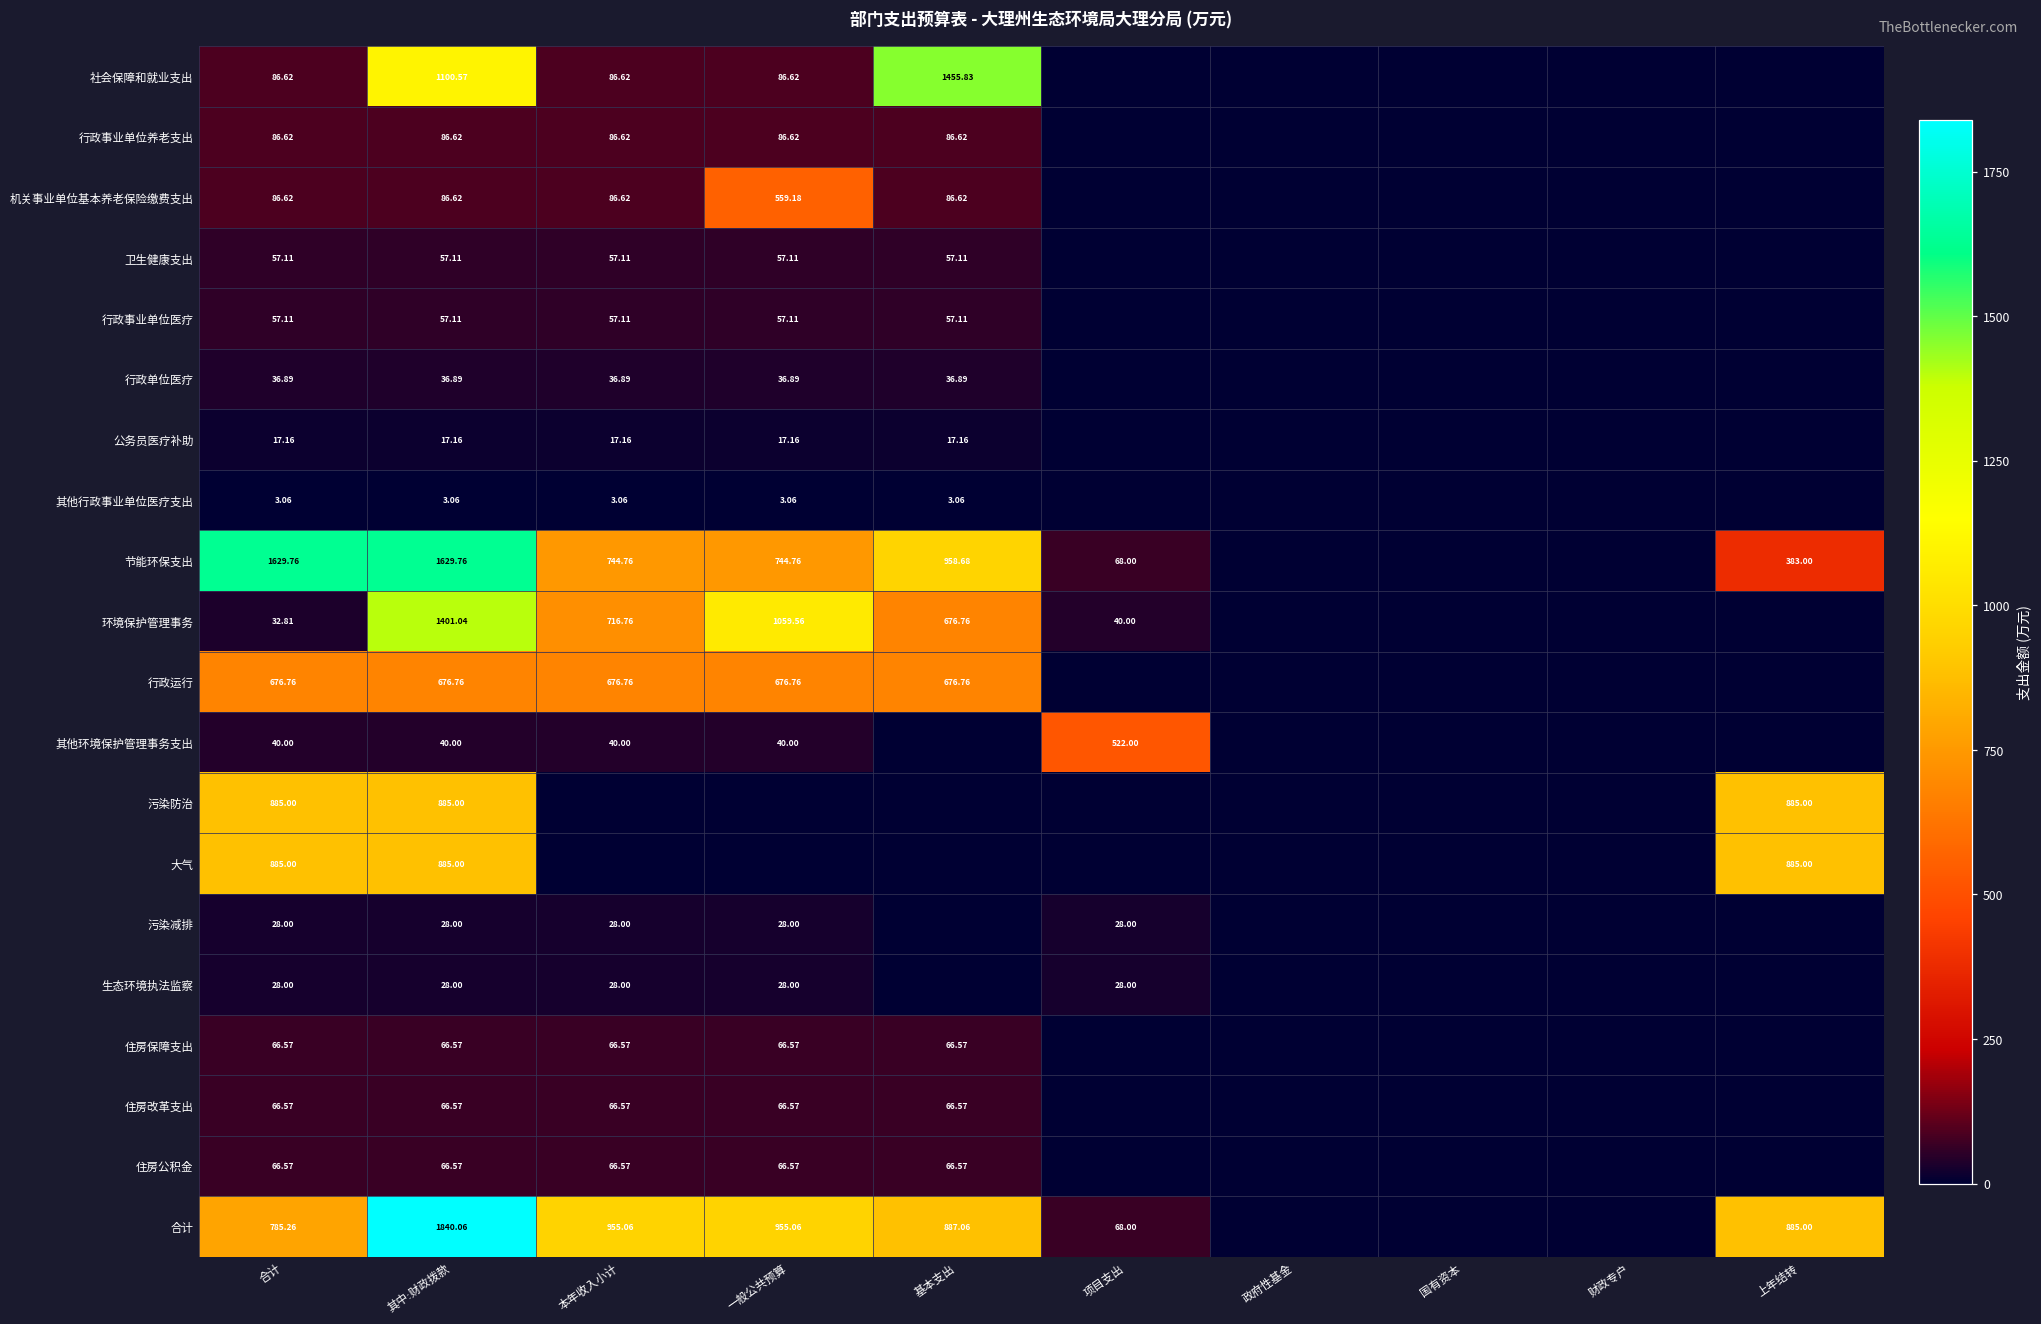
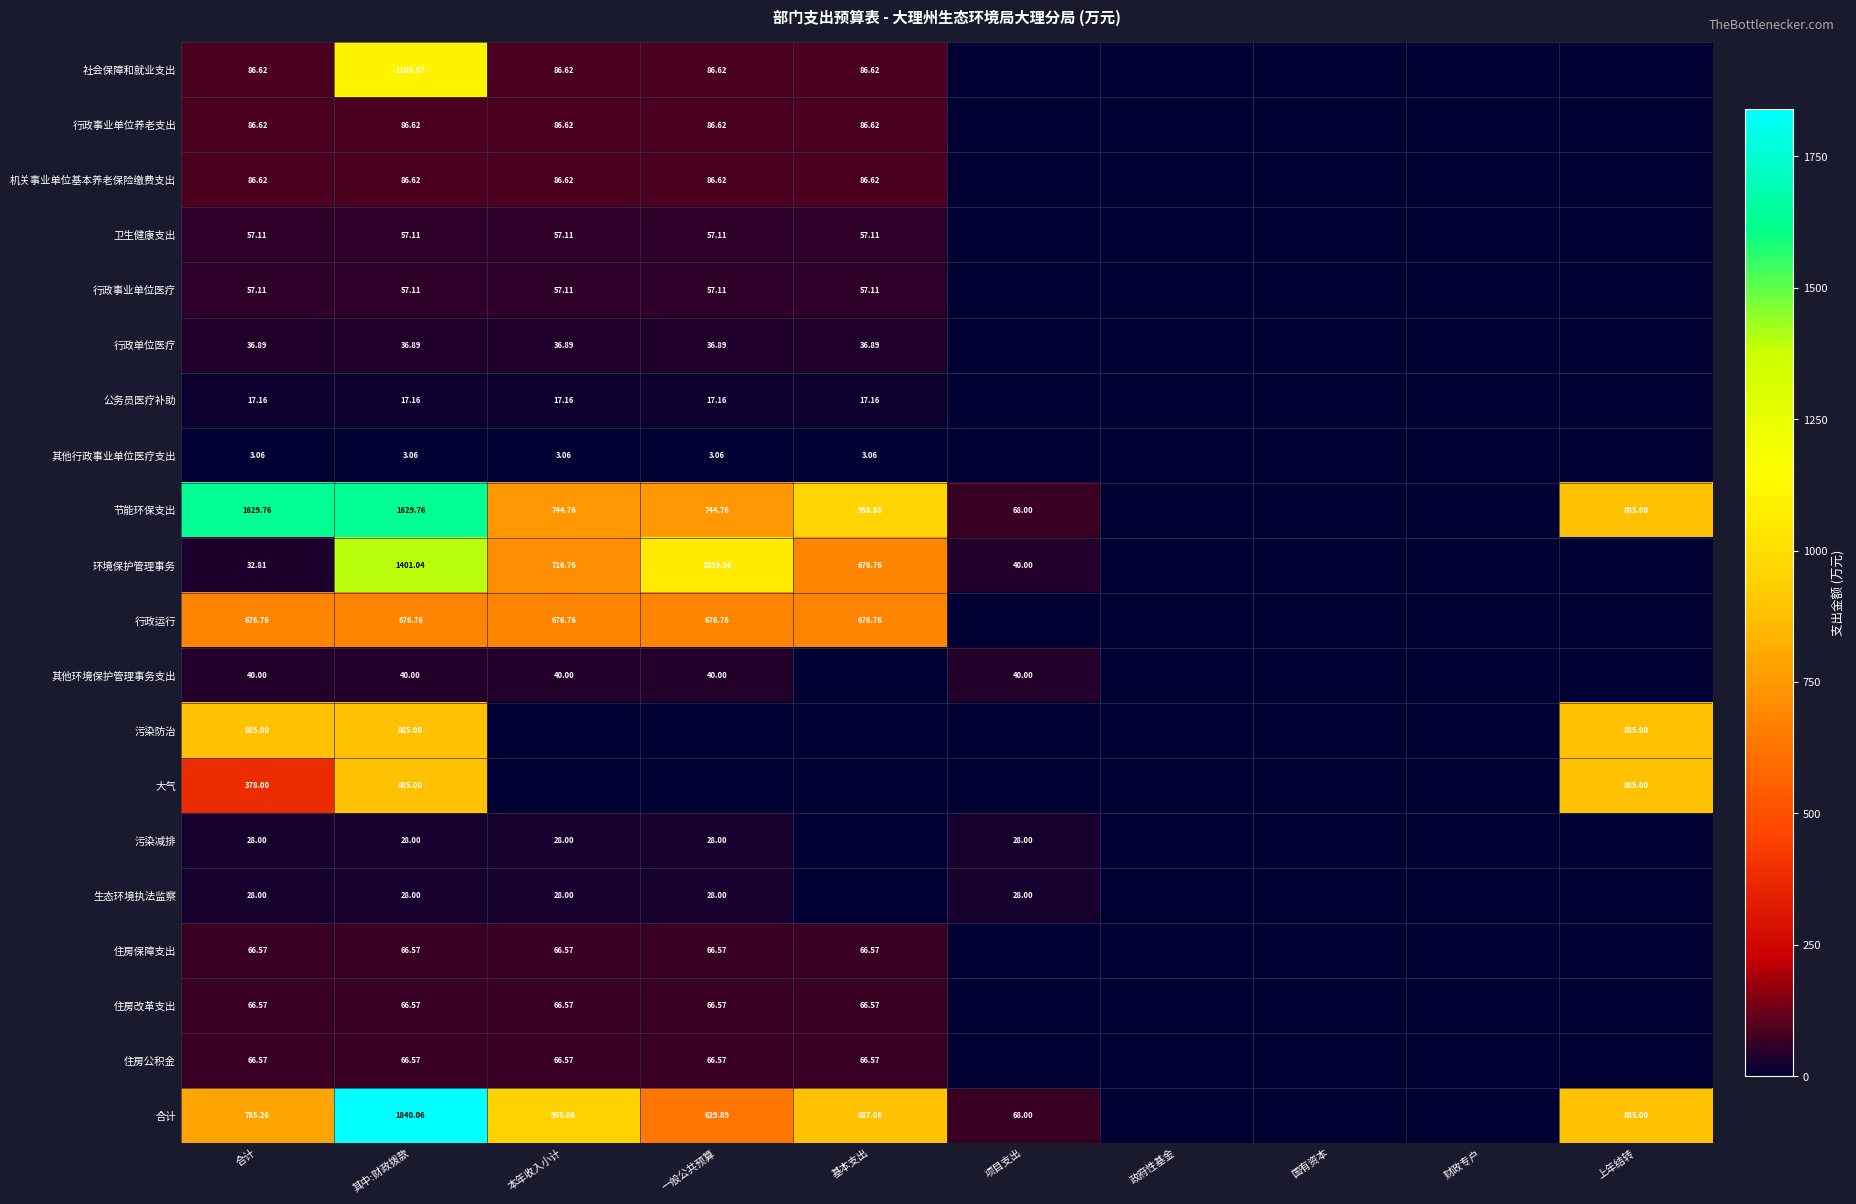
社会保障和就业支出, 基本支出: 1455.83 -> 86.62
机关事业单位基本养老保险缴费支出, 一般公共预算: 559.18 -> 86.62
节能环保支出, 上年结转: 383.00 -> 885.00
其他环境保护管理事务支出, 项目支出: 522.00 -> 40.00
大气, 合计: 885.00 -> 378.00
合计, 一般公共预算: 955.06 -> 629.89
